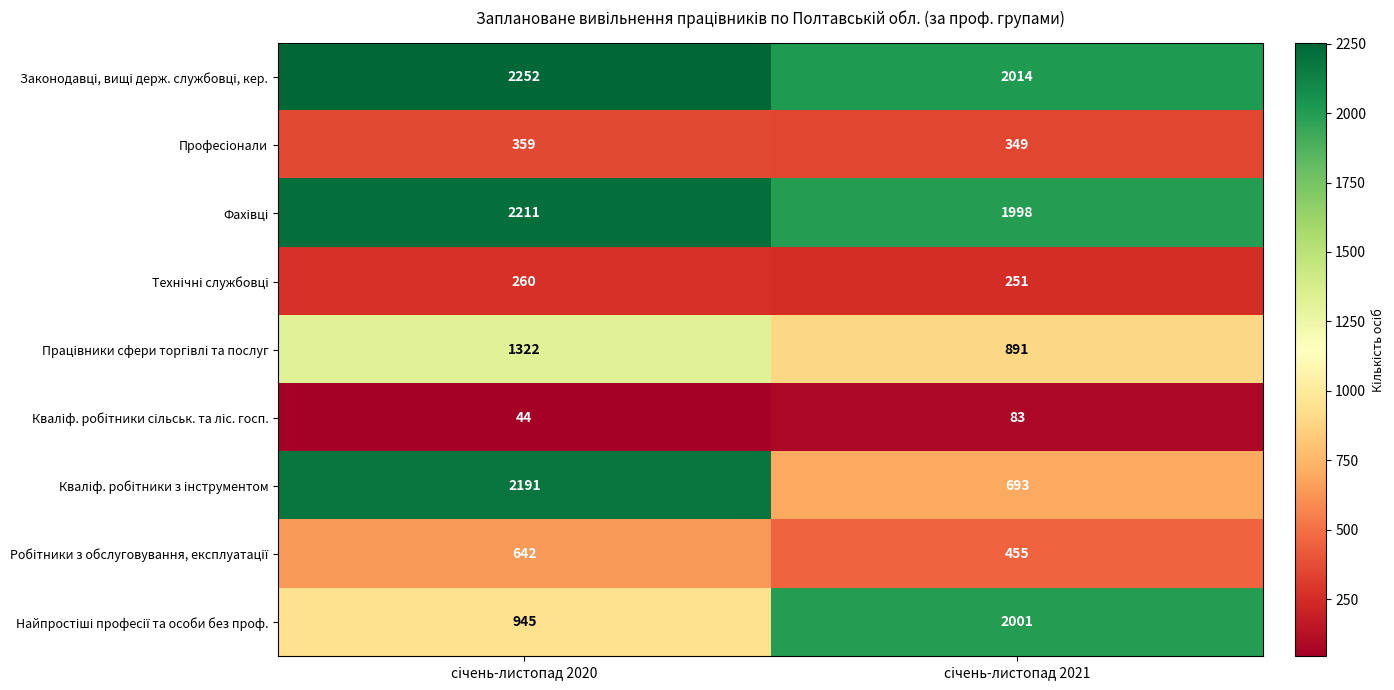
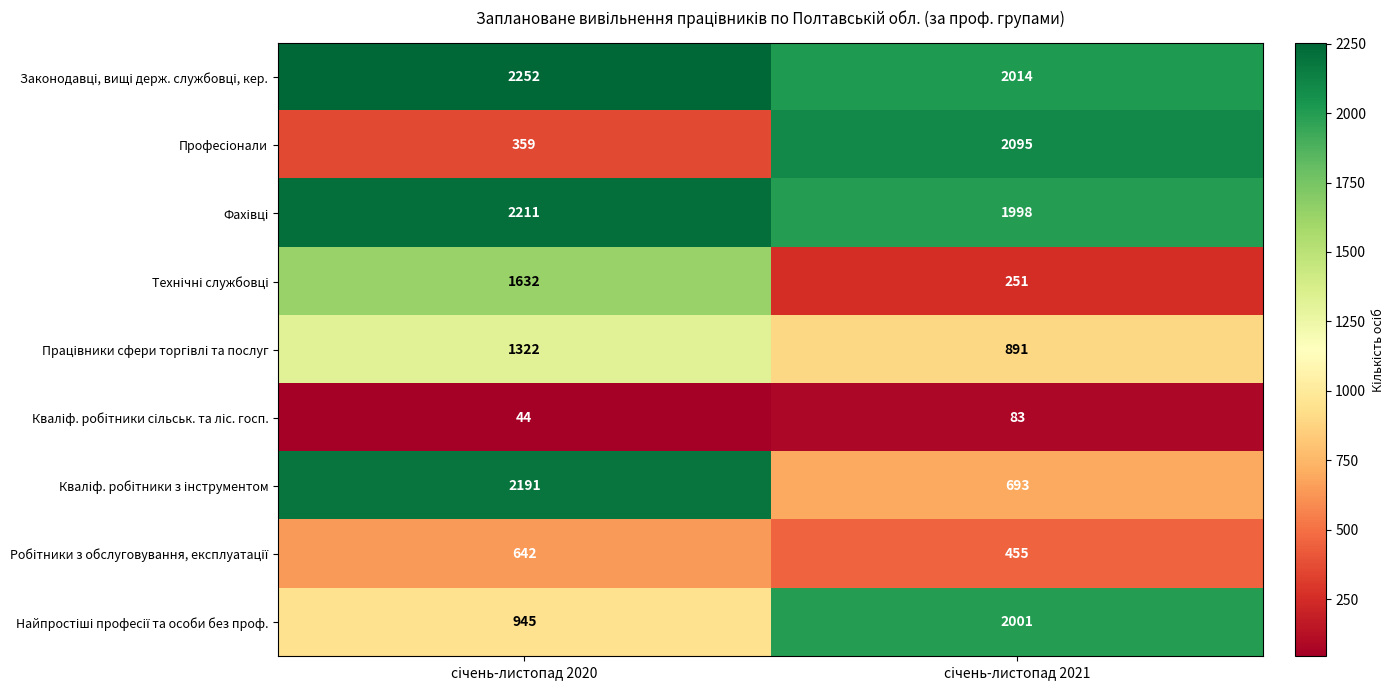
Професіонали, січень-листопад 2021: 349 -> 2095
Технічні службовці, січень-листопад 2020: 260 -> 1632
